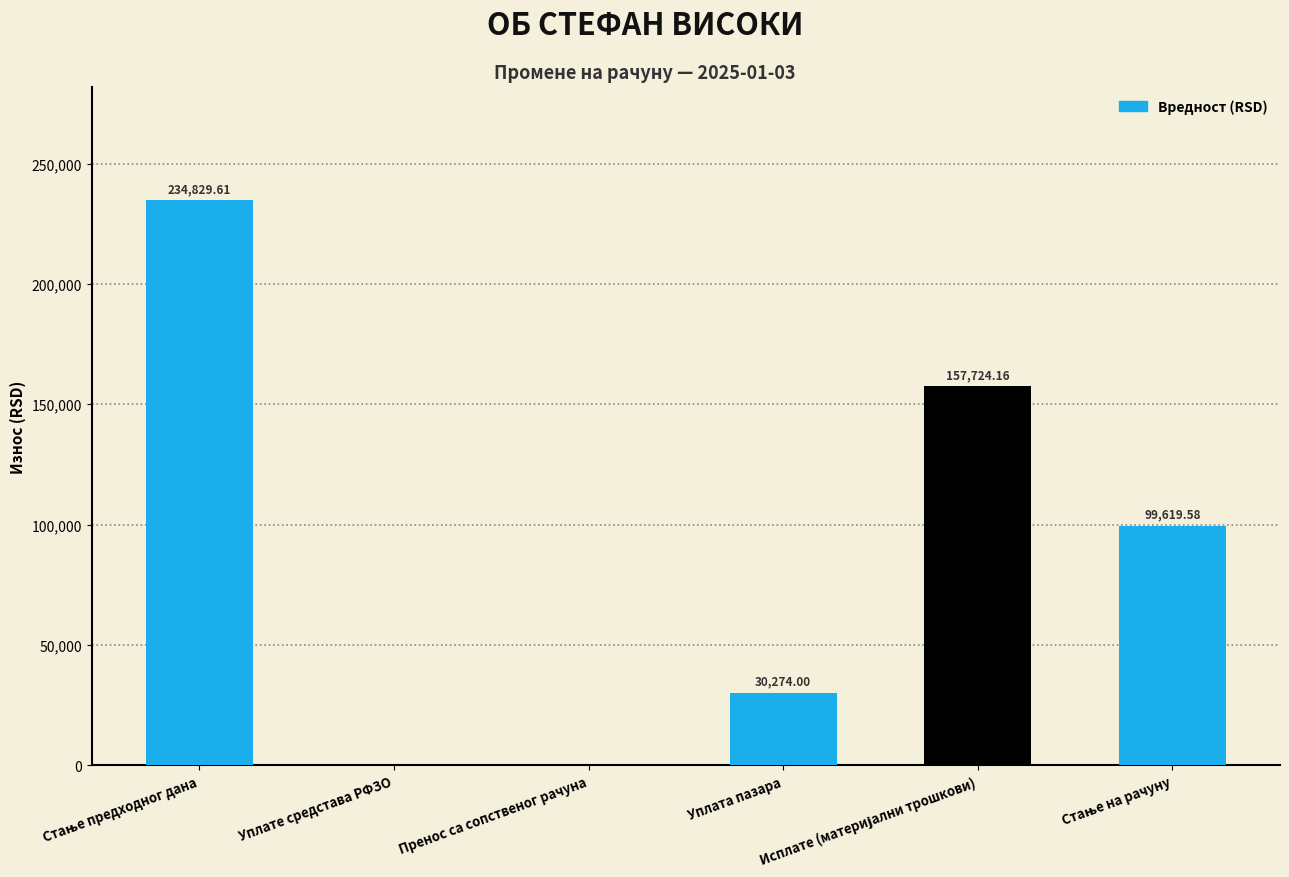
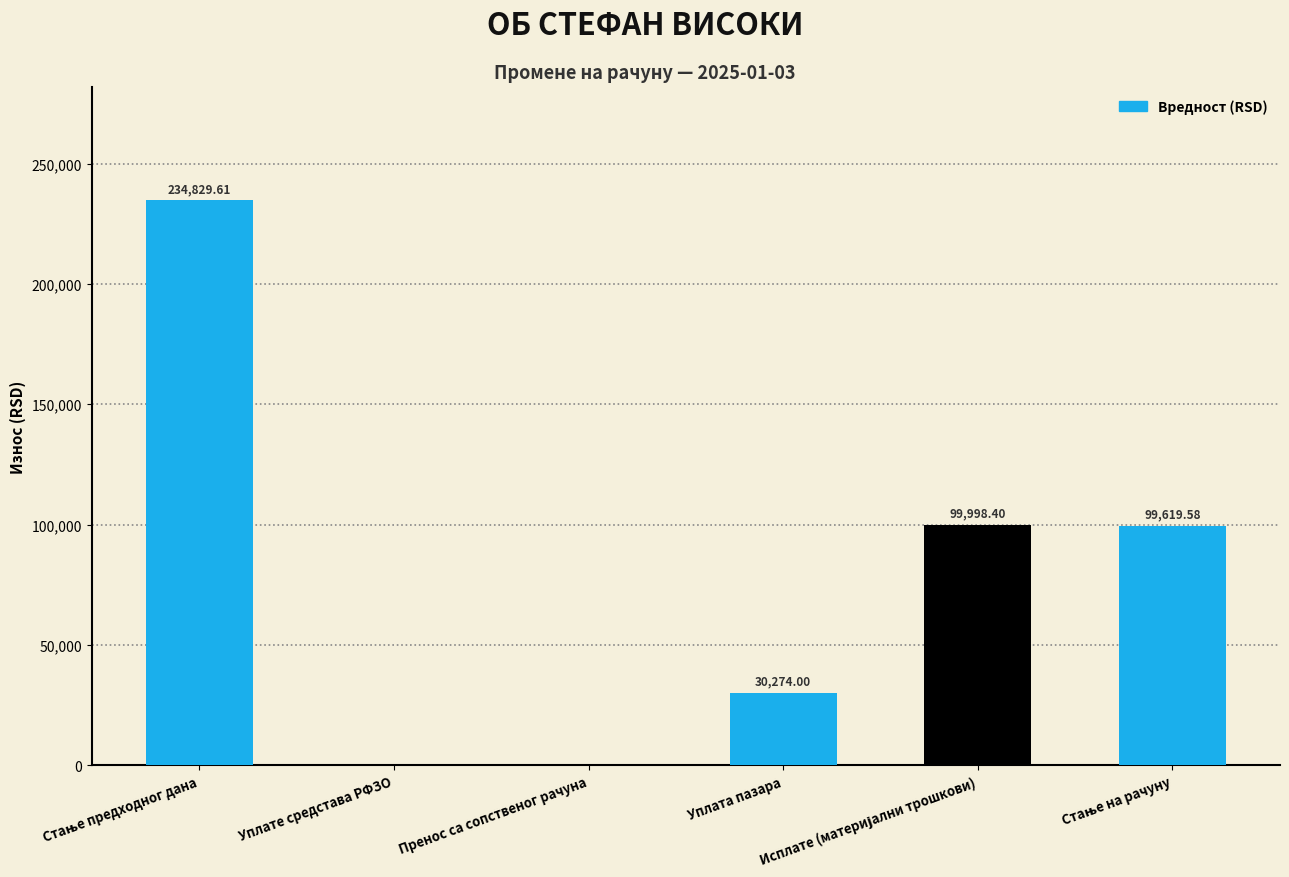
Исплате (материјални трошкови): 157,724.16 -> 99,998.40
